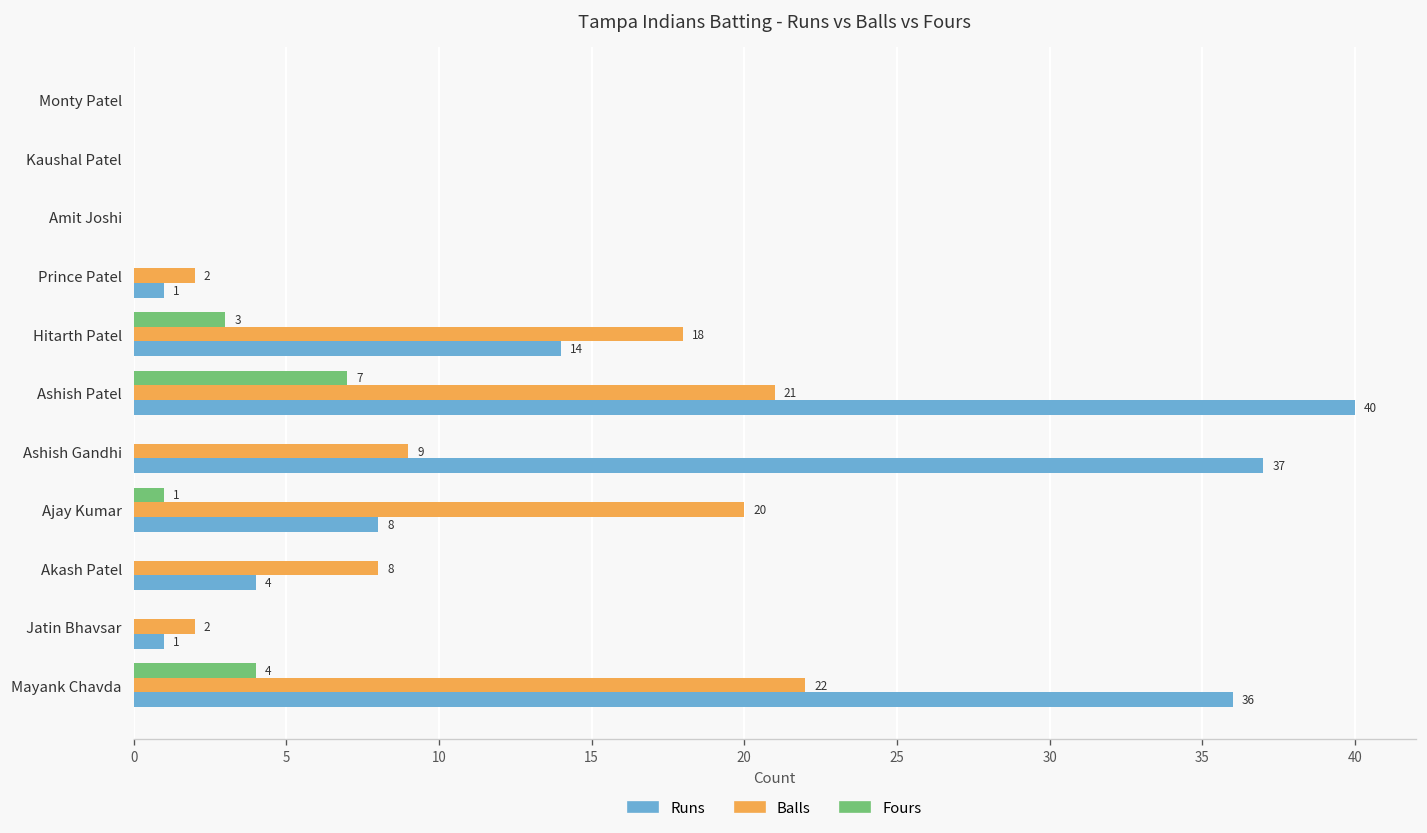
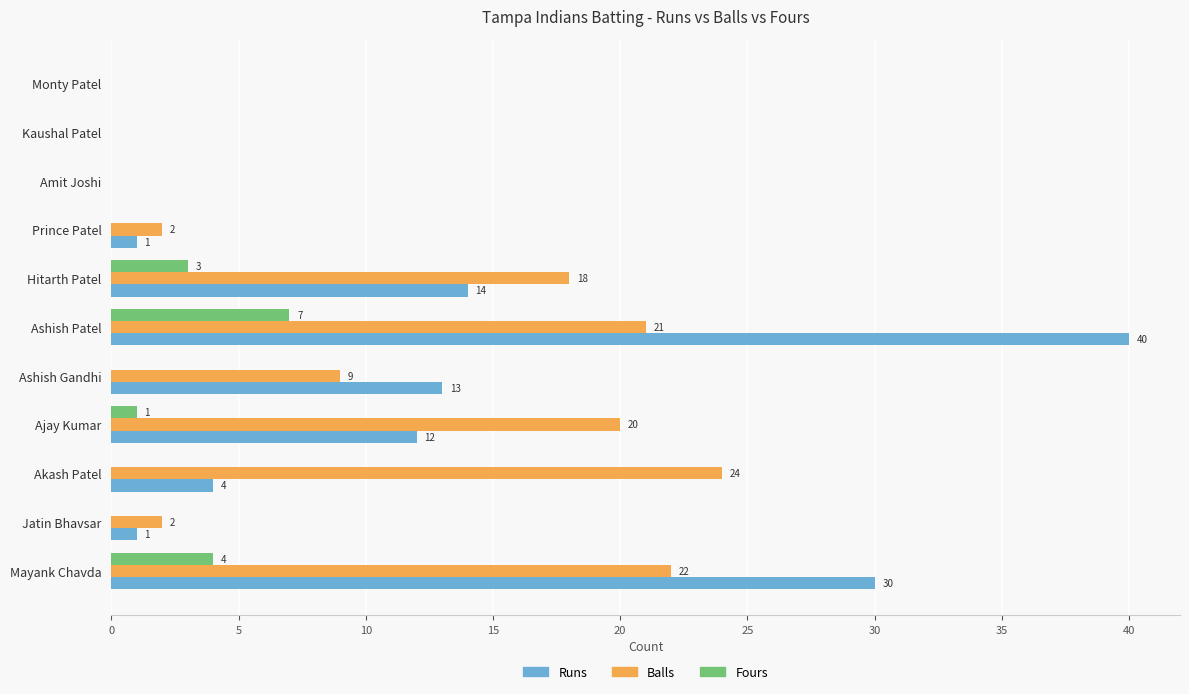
Runs, Ashish Gandhi: 37 -> 13
Runs, Ajay Kumar: 8 -> 12
Balls, Akash Patel: 8 -> 24
Runs, Mayank Chavda: 36 -> 30
